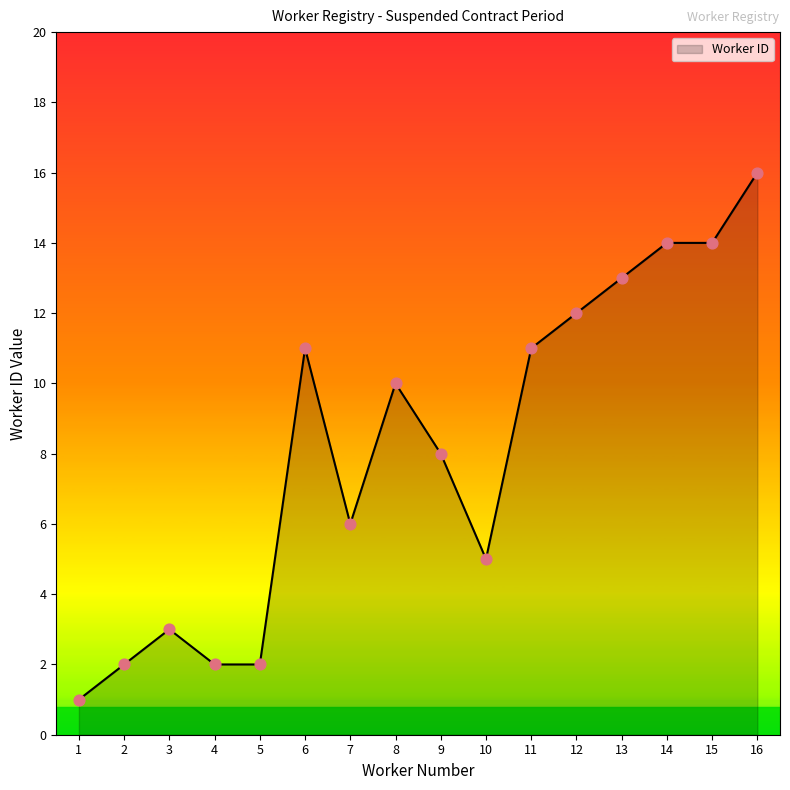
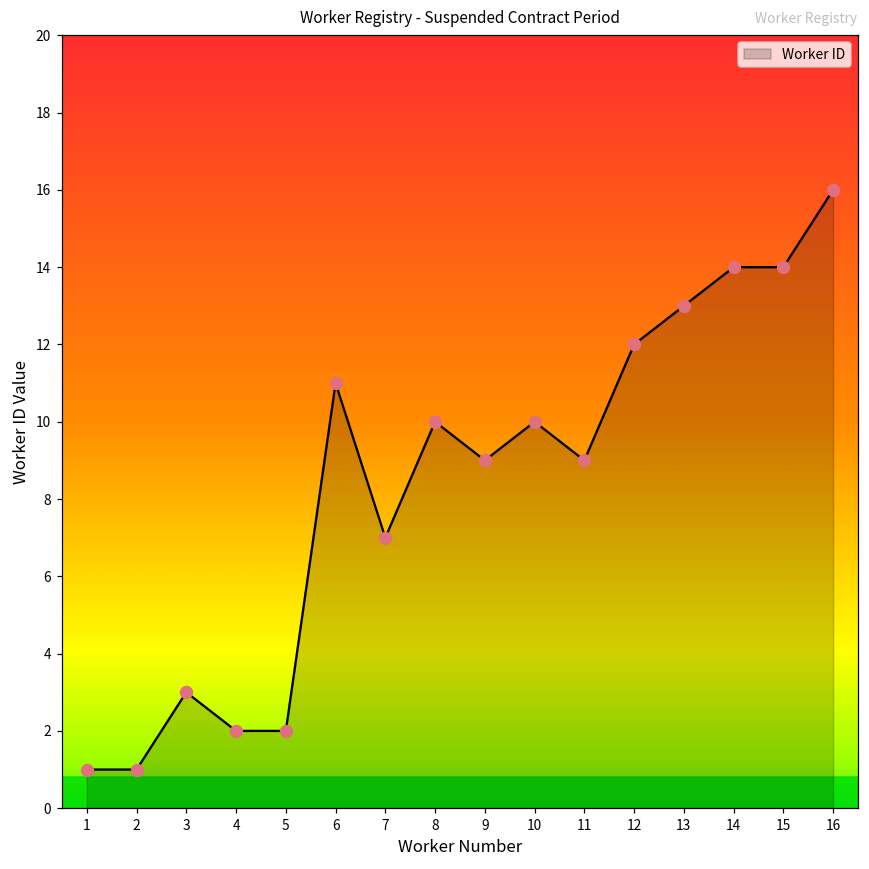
2: 2 -> 1
7: 6 -> 7
9: 8 -> 9
10: 5 -> 10
11: 11 -> 9
